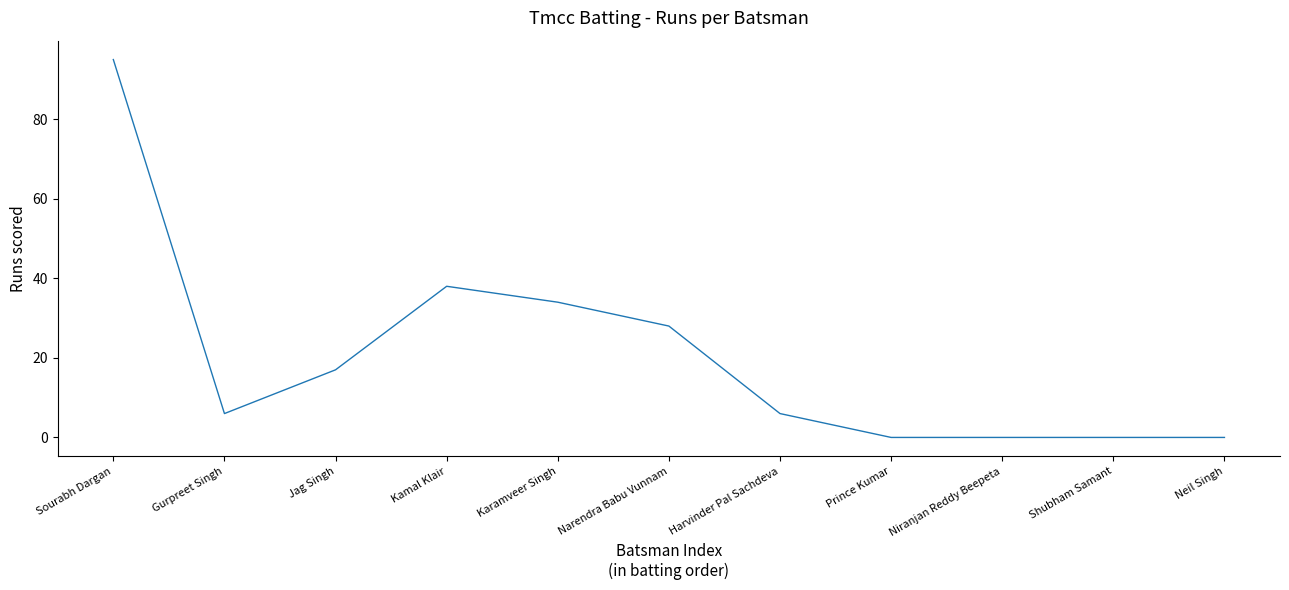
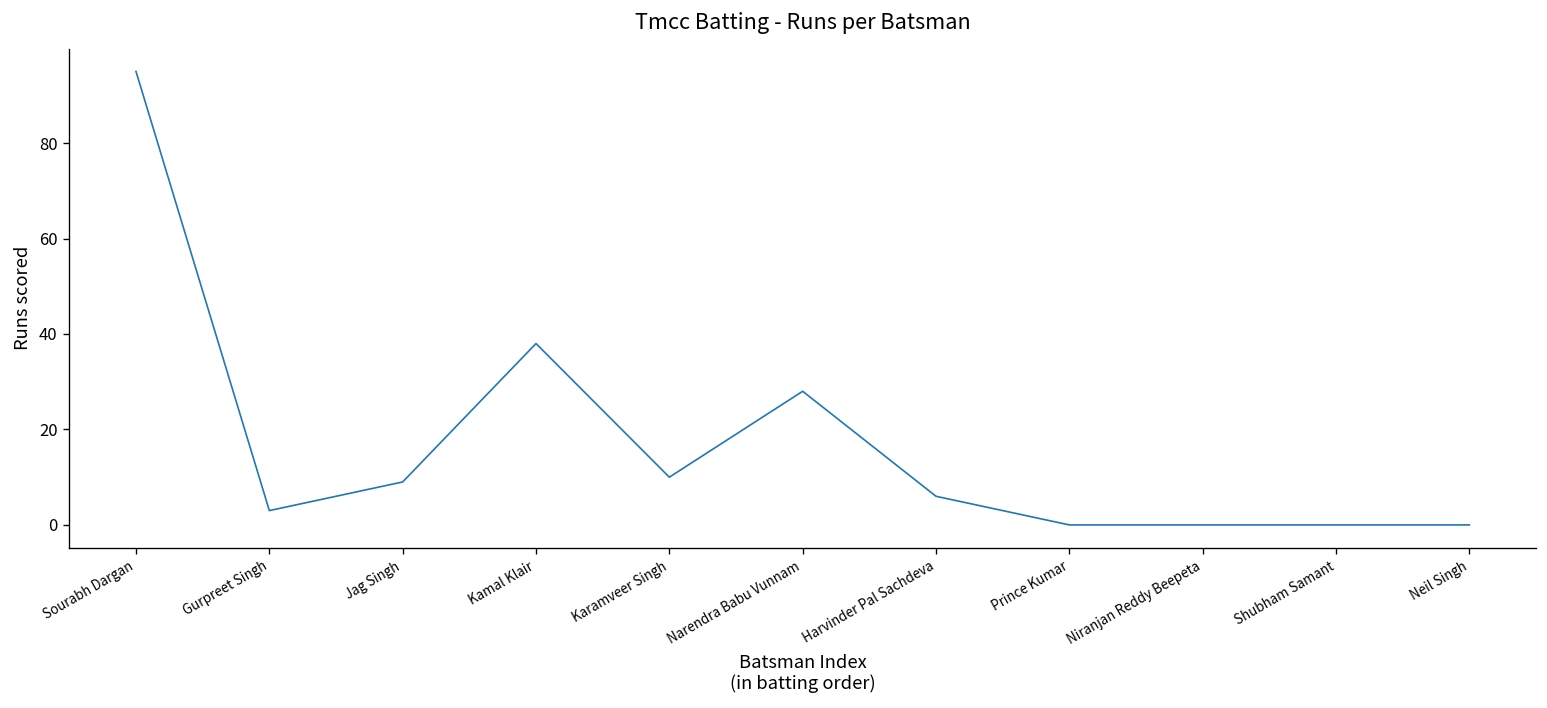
Gurpreet Singh: 6 -> 3
Jag Singh: 17 -> 9
Karamveer Singh: 34 -> 10
